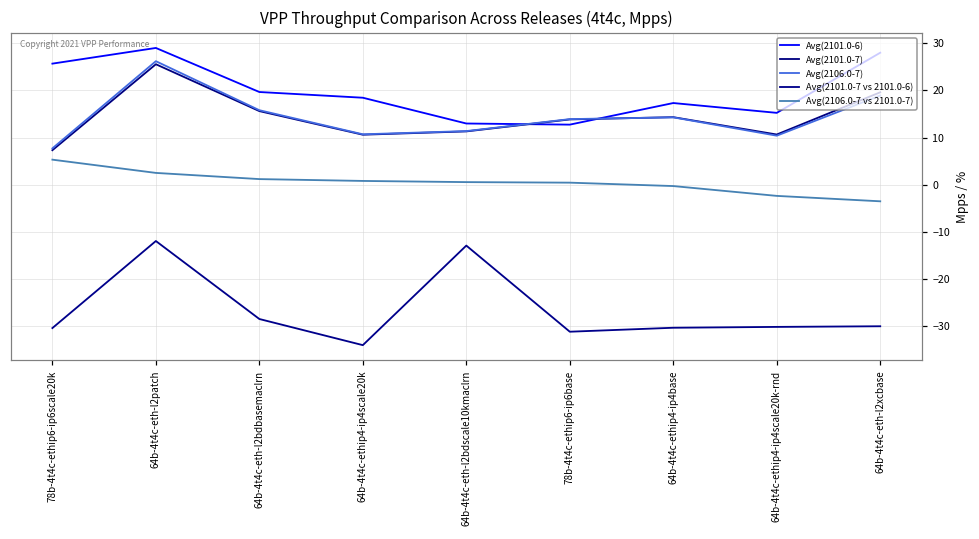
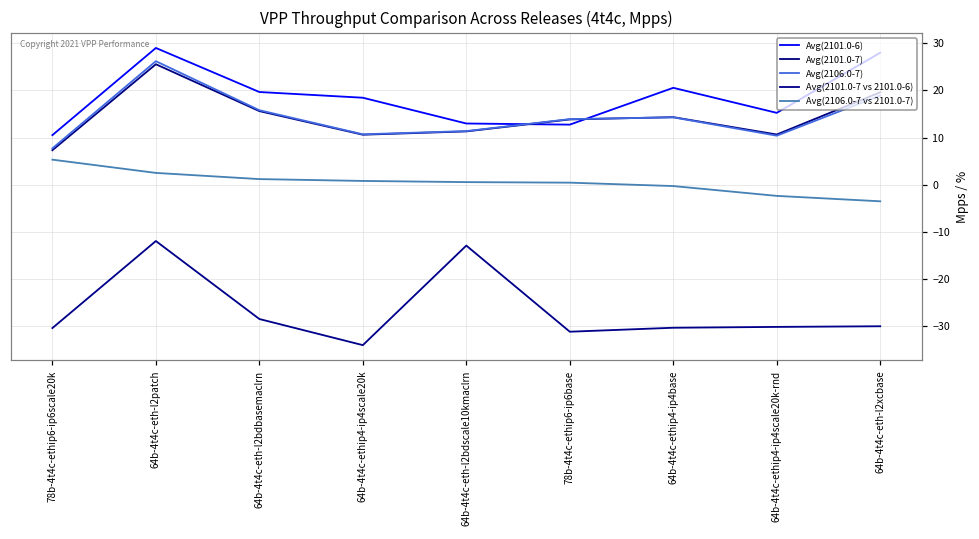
Avg(2101.0-6), 78b-4t4c-ethip6-ip6scale20k: 26 -> 11
Avg(2101.0-6), 64b-4t4c-ethip4-ip4base: 17 -> 21
